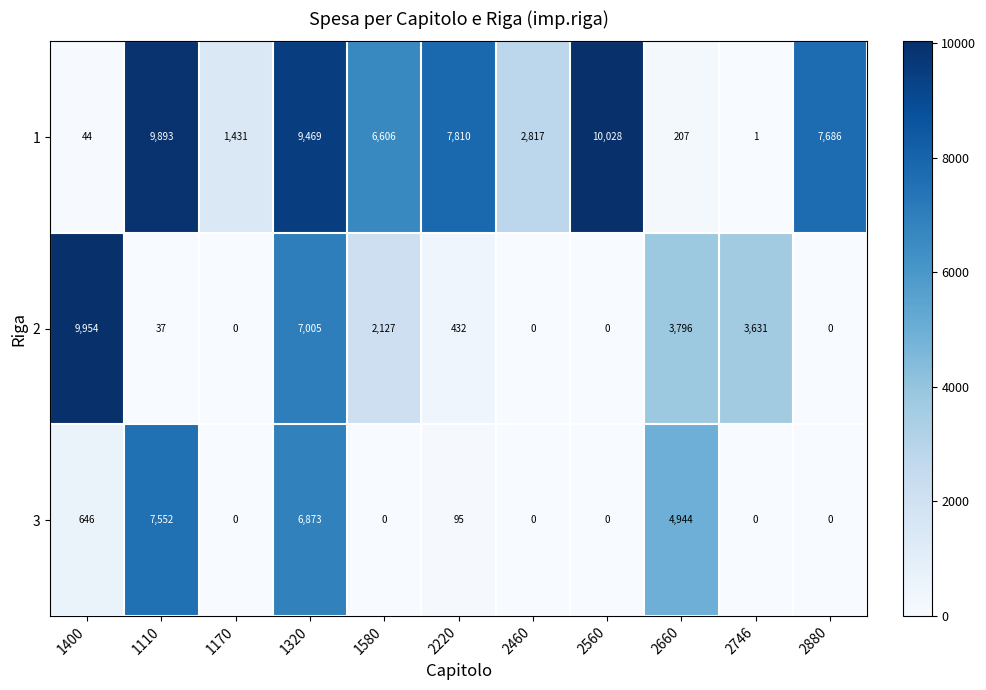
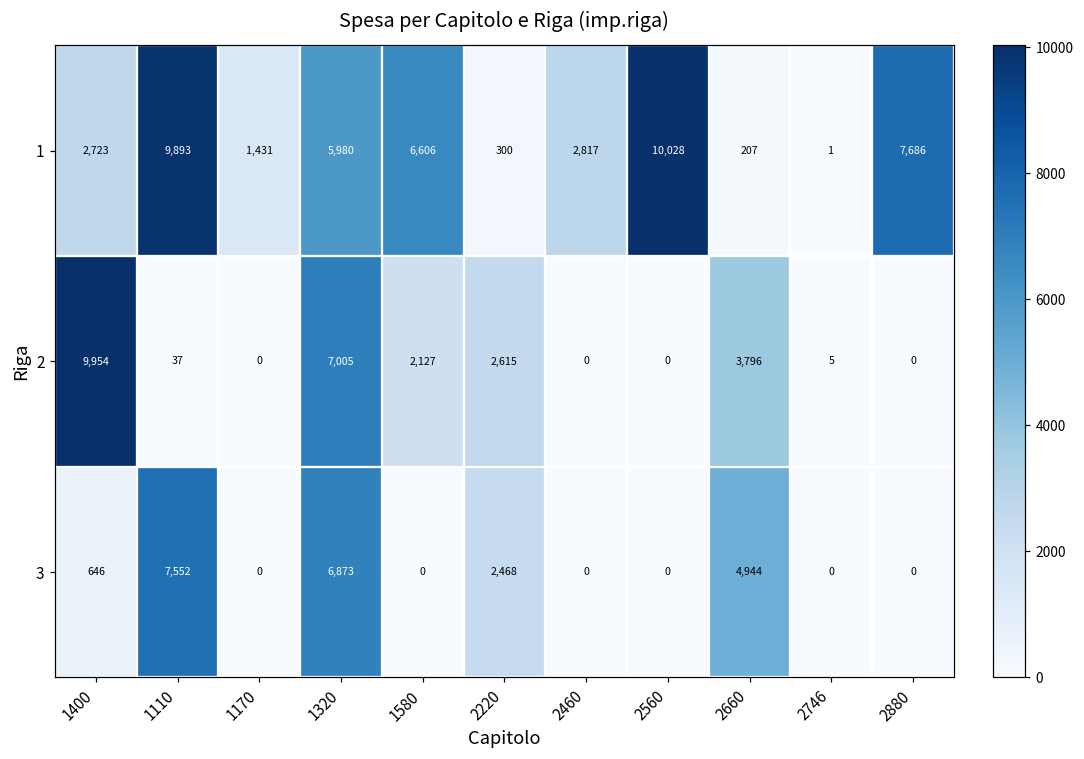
1, 1400: 44 -> 2,723
1, 1320: 9,469 -> 5,980
1, 2220: 7,810 -> 300
2, 2220: 432 -> 2,615
2, 2746: 3,631 -> 5
3, 2220: 95 -> 2,468
